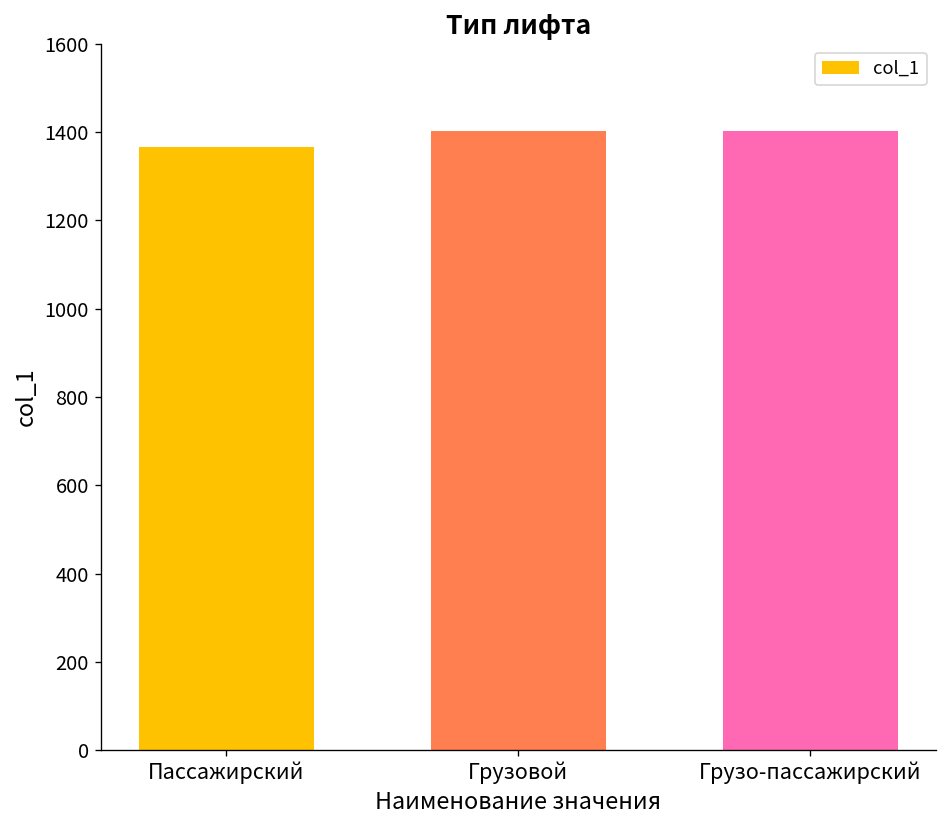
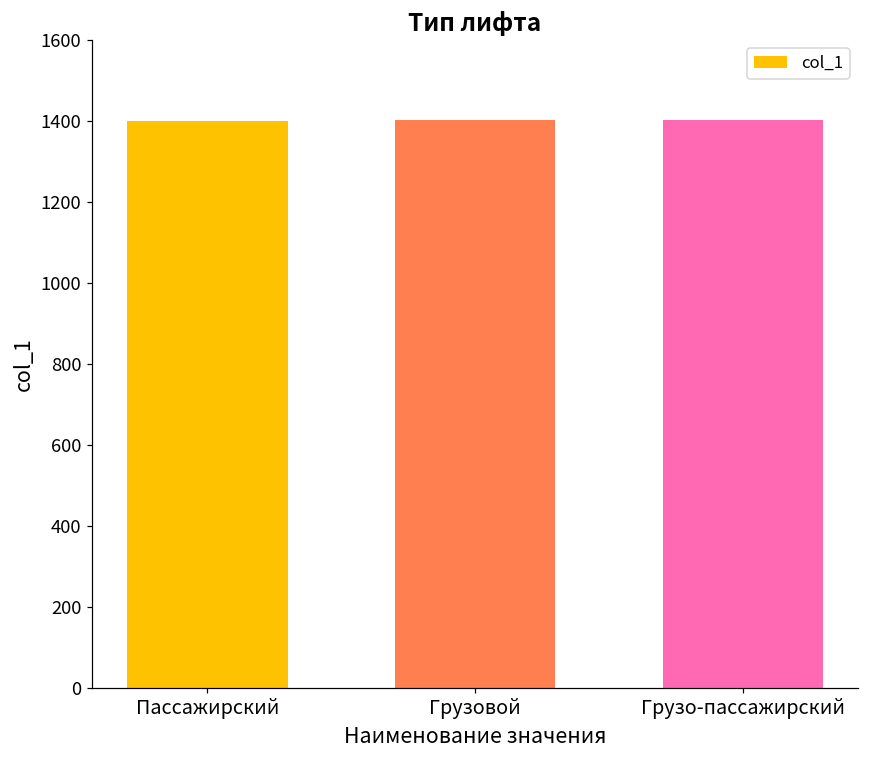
Пассажирский: 1370 -> 1400
